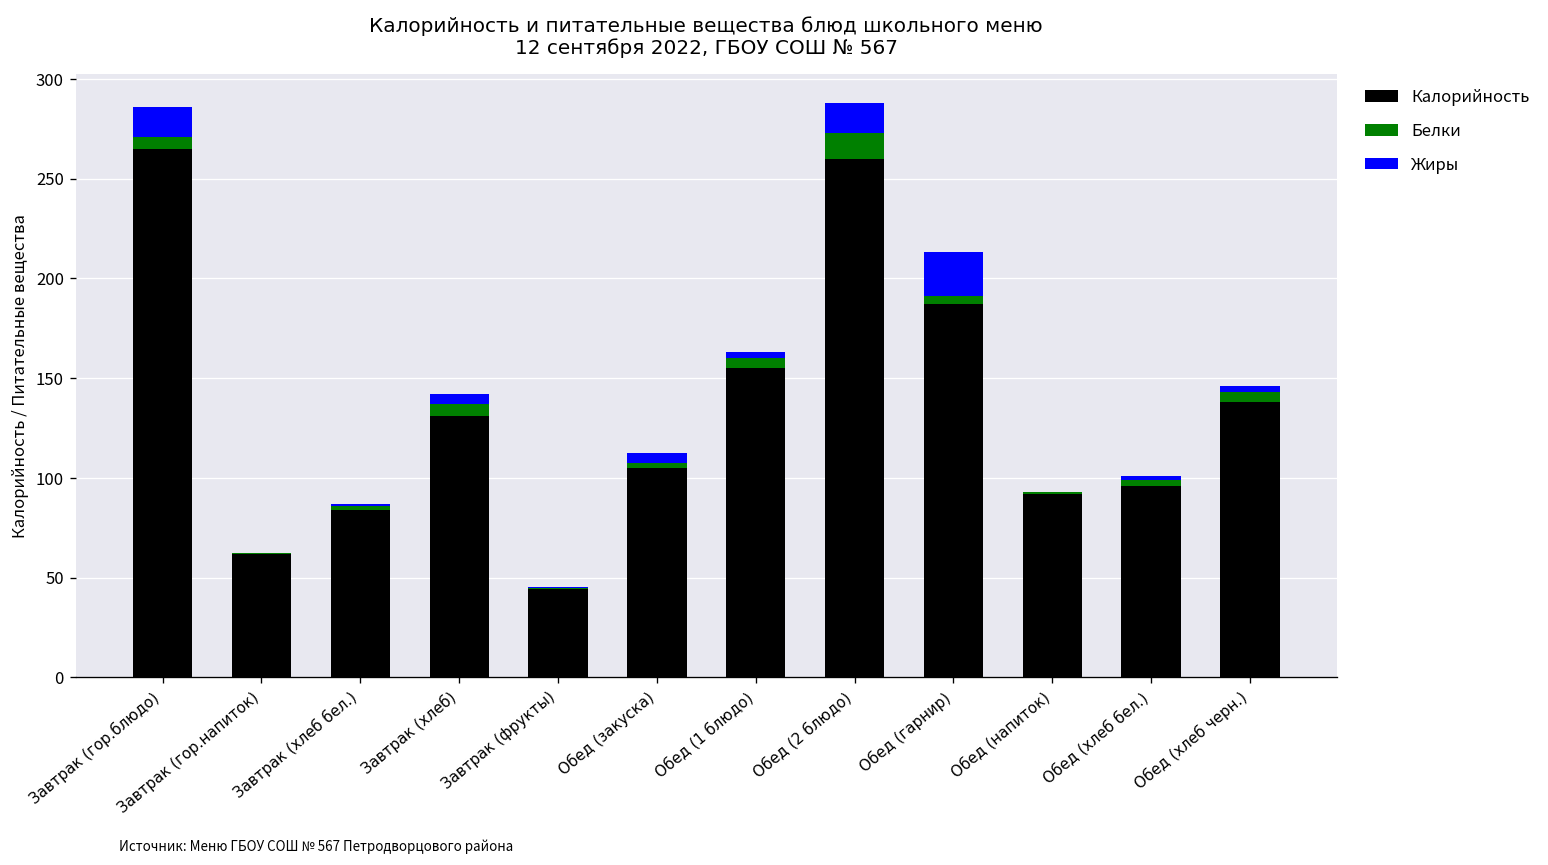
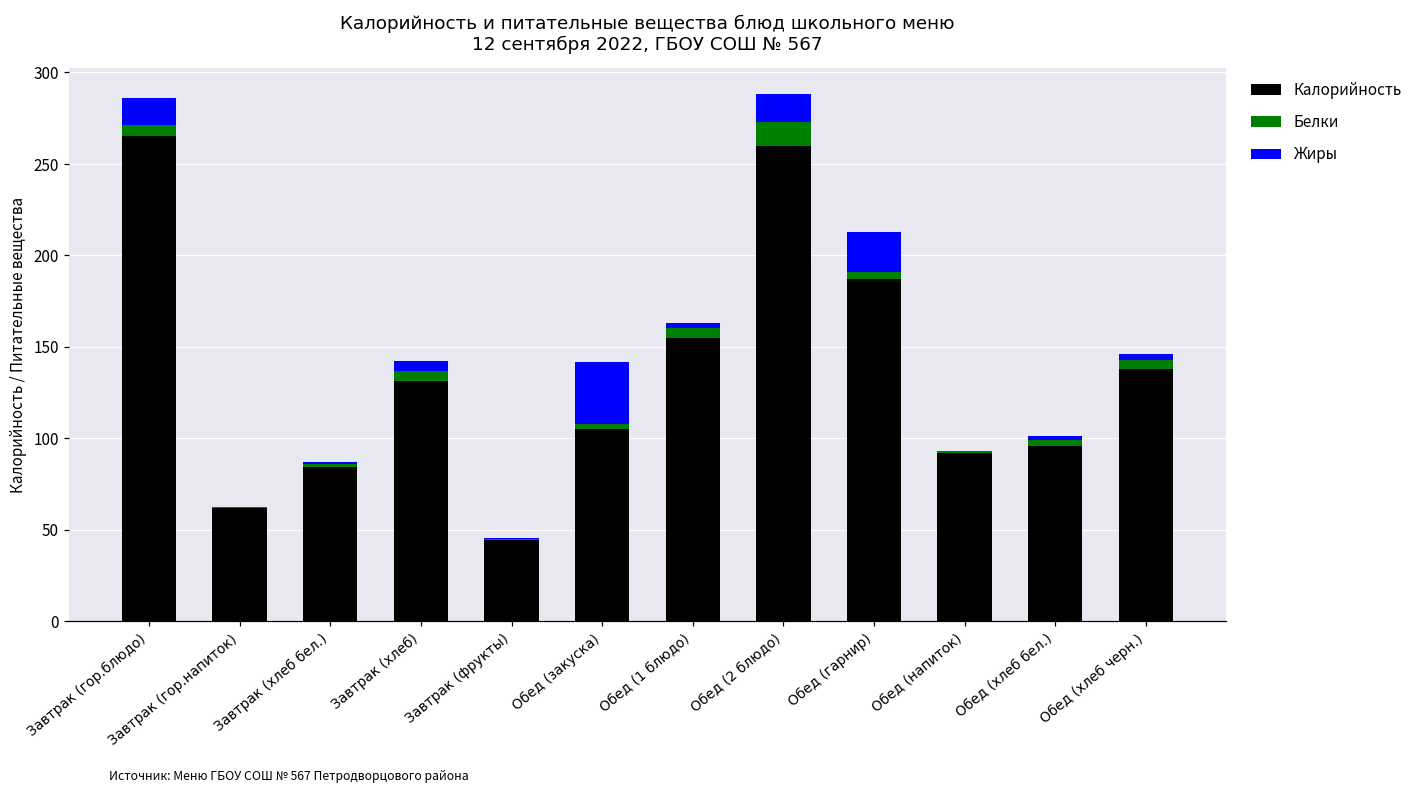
Жиры, Обед (закуска): 5 -> 34
